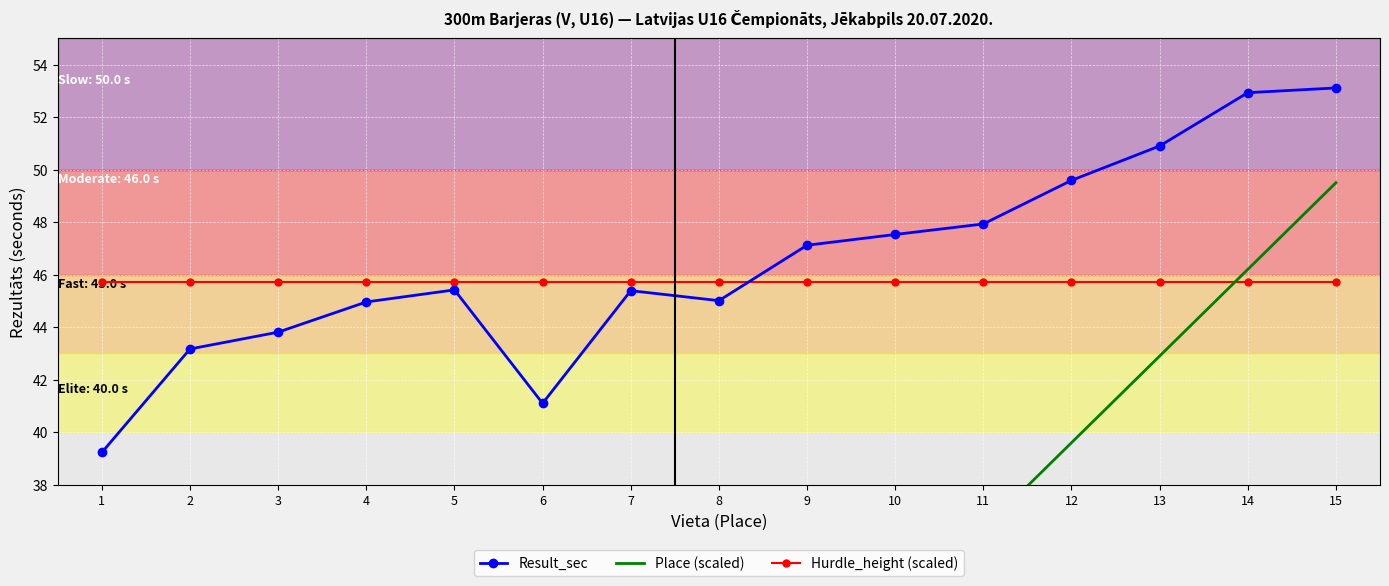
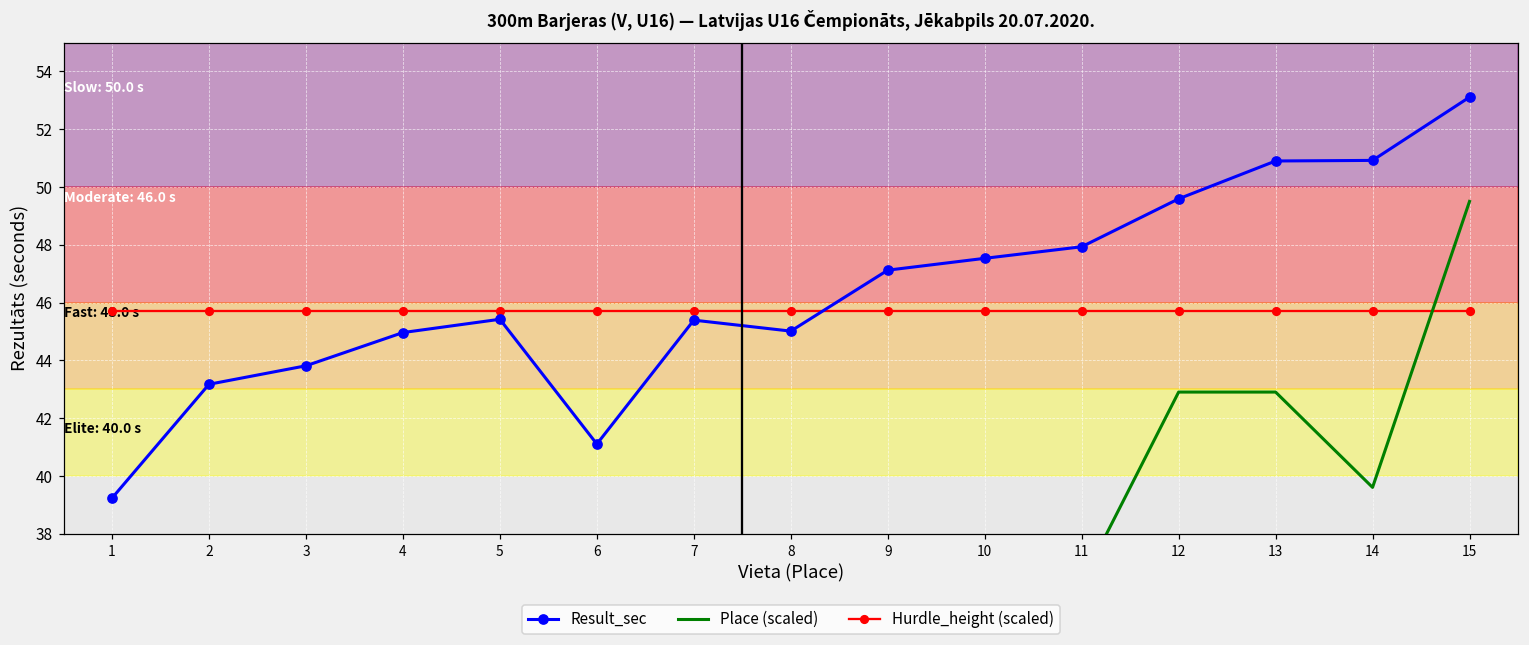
Place (scaled), 12: 39.6 -> 42.9
Result_sec, 14: 52.9 -> 50.9
Place (scaled), 14: 46.2 -> 39.6
